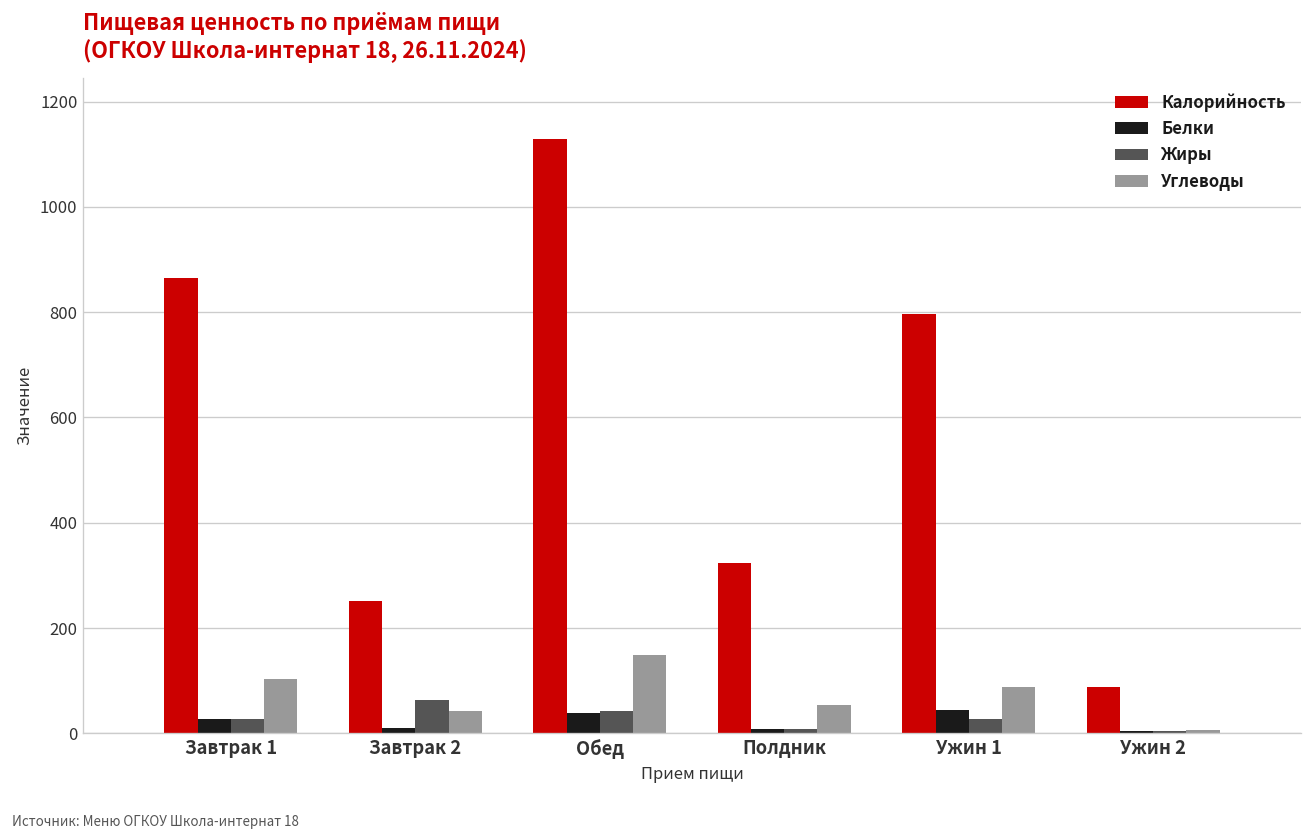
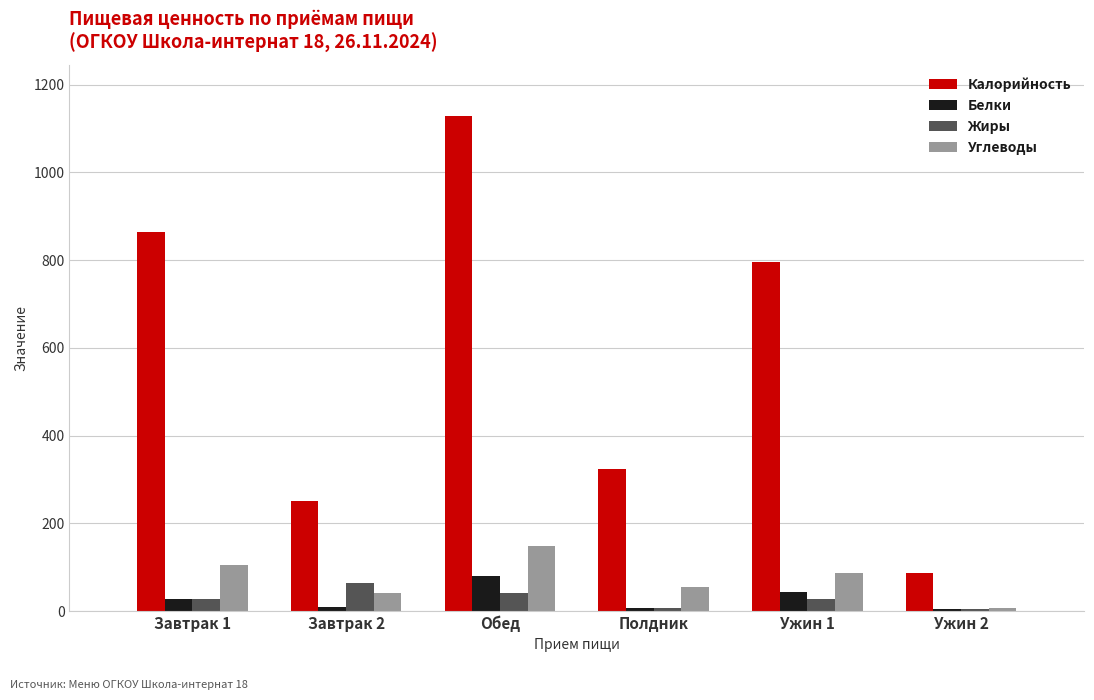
Белки, Обед: 40 -> 80
